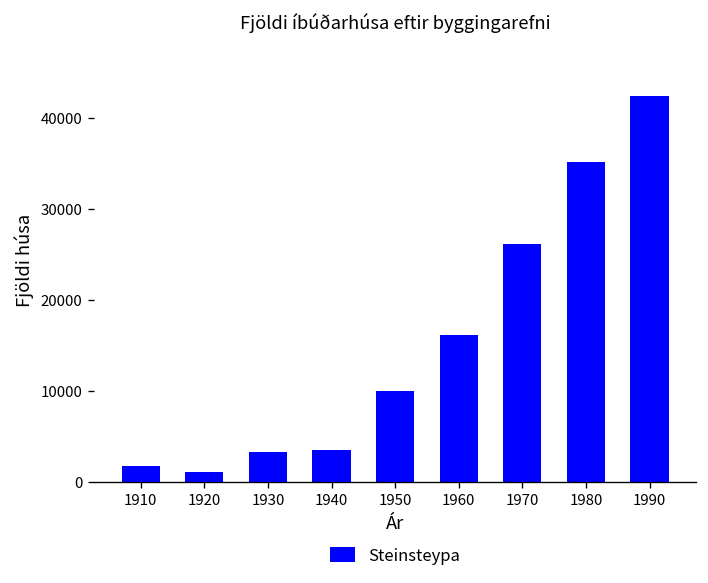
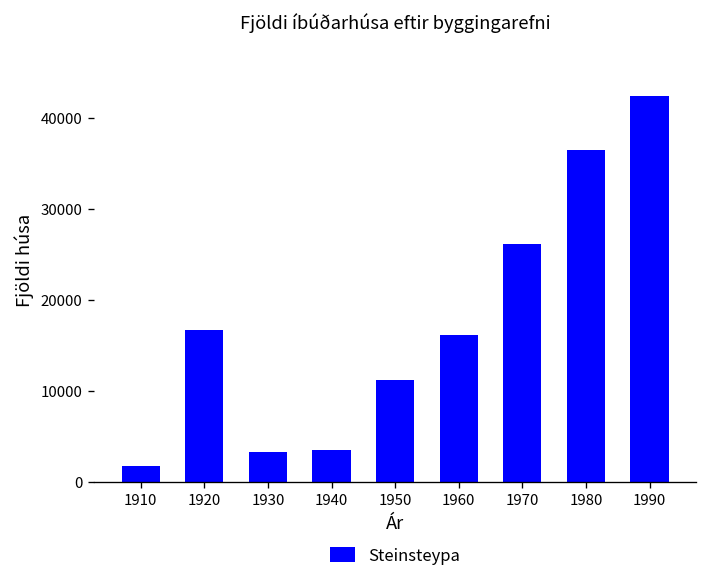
1920: 1000 -> 17000
1950: 10000 -> 11000
1980: 35000 -> 36000
